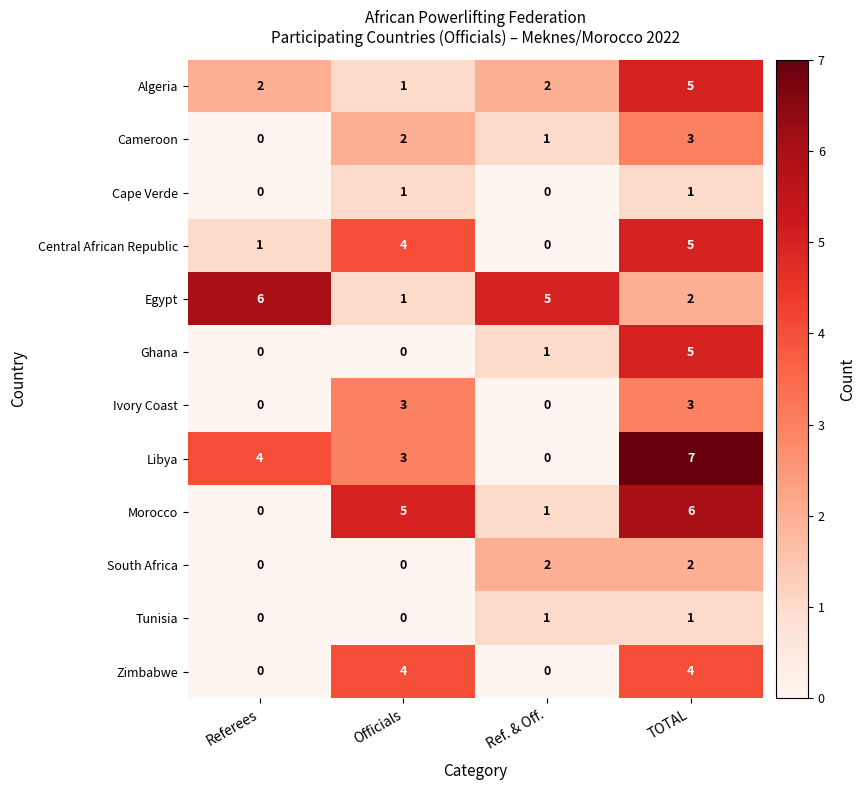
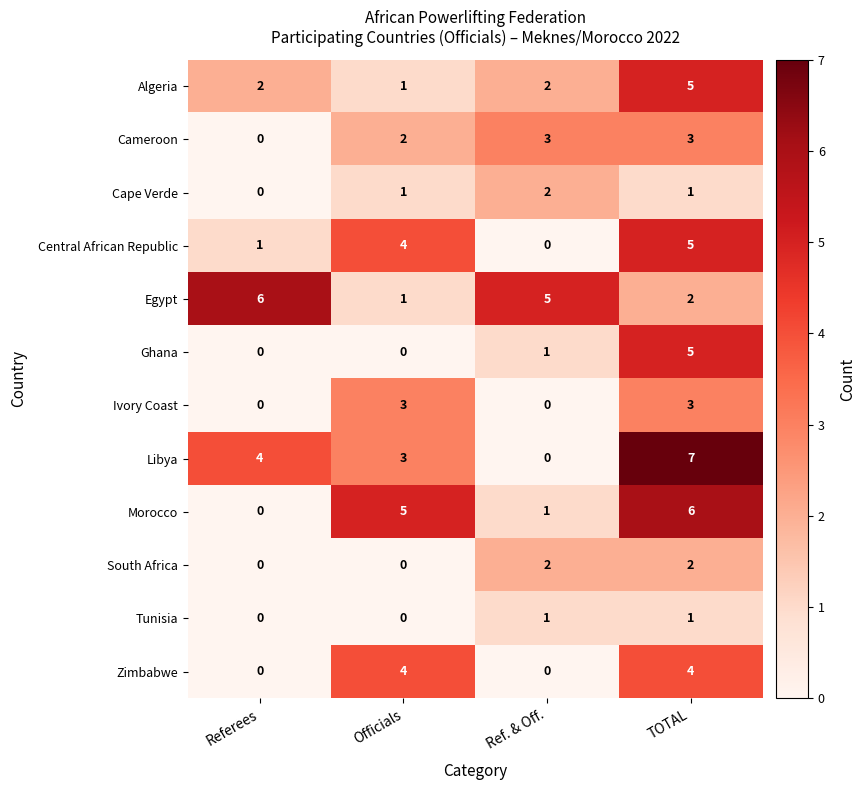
Cameroon, Ref. & Off.: 1 -> 3
Cape Verde, Ref. & Off.: 0 -> 2
